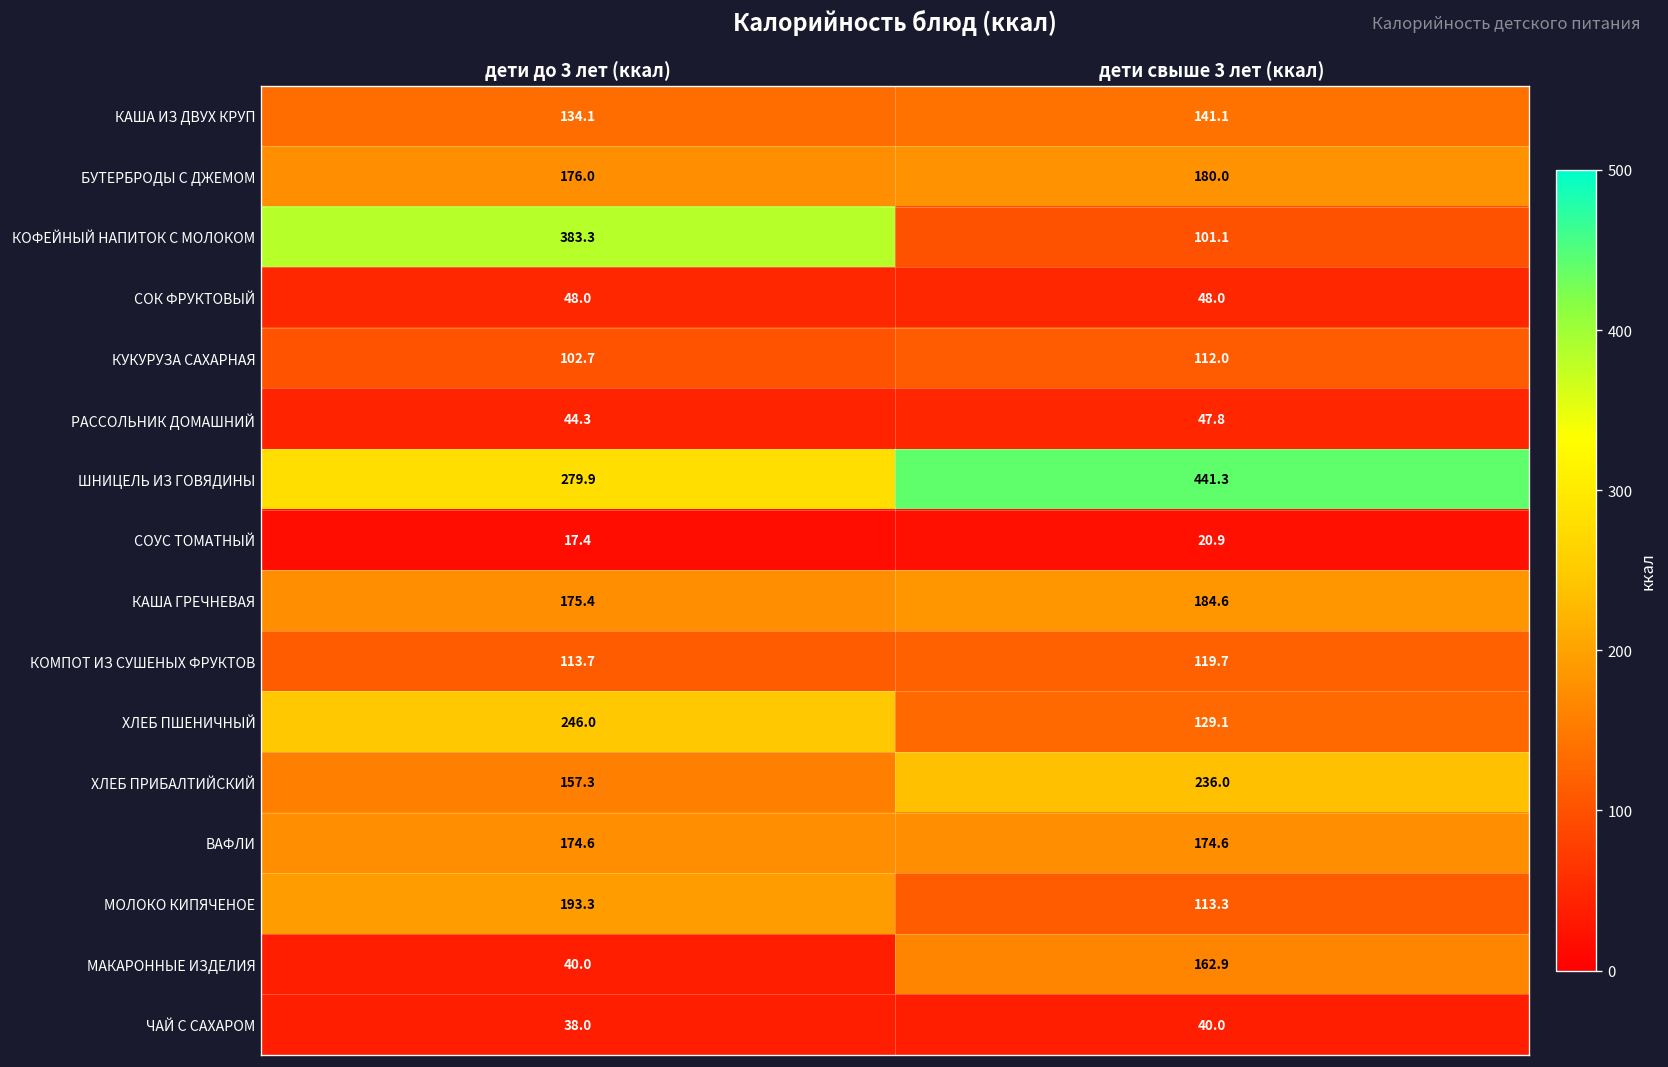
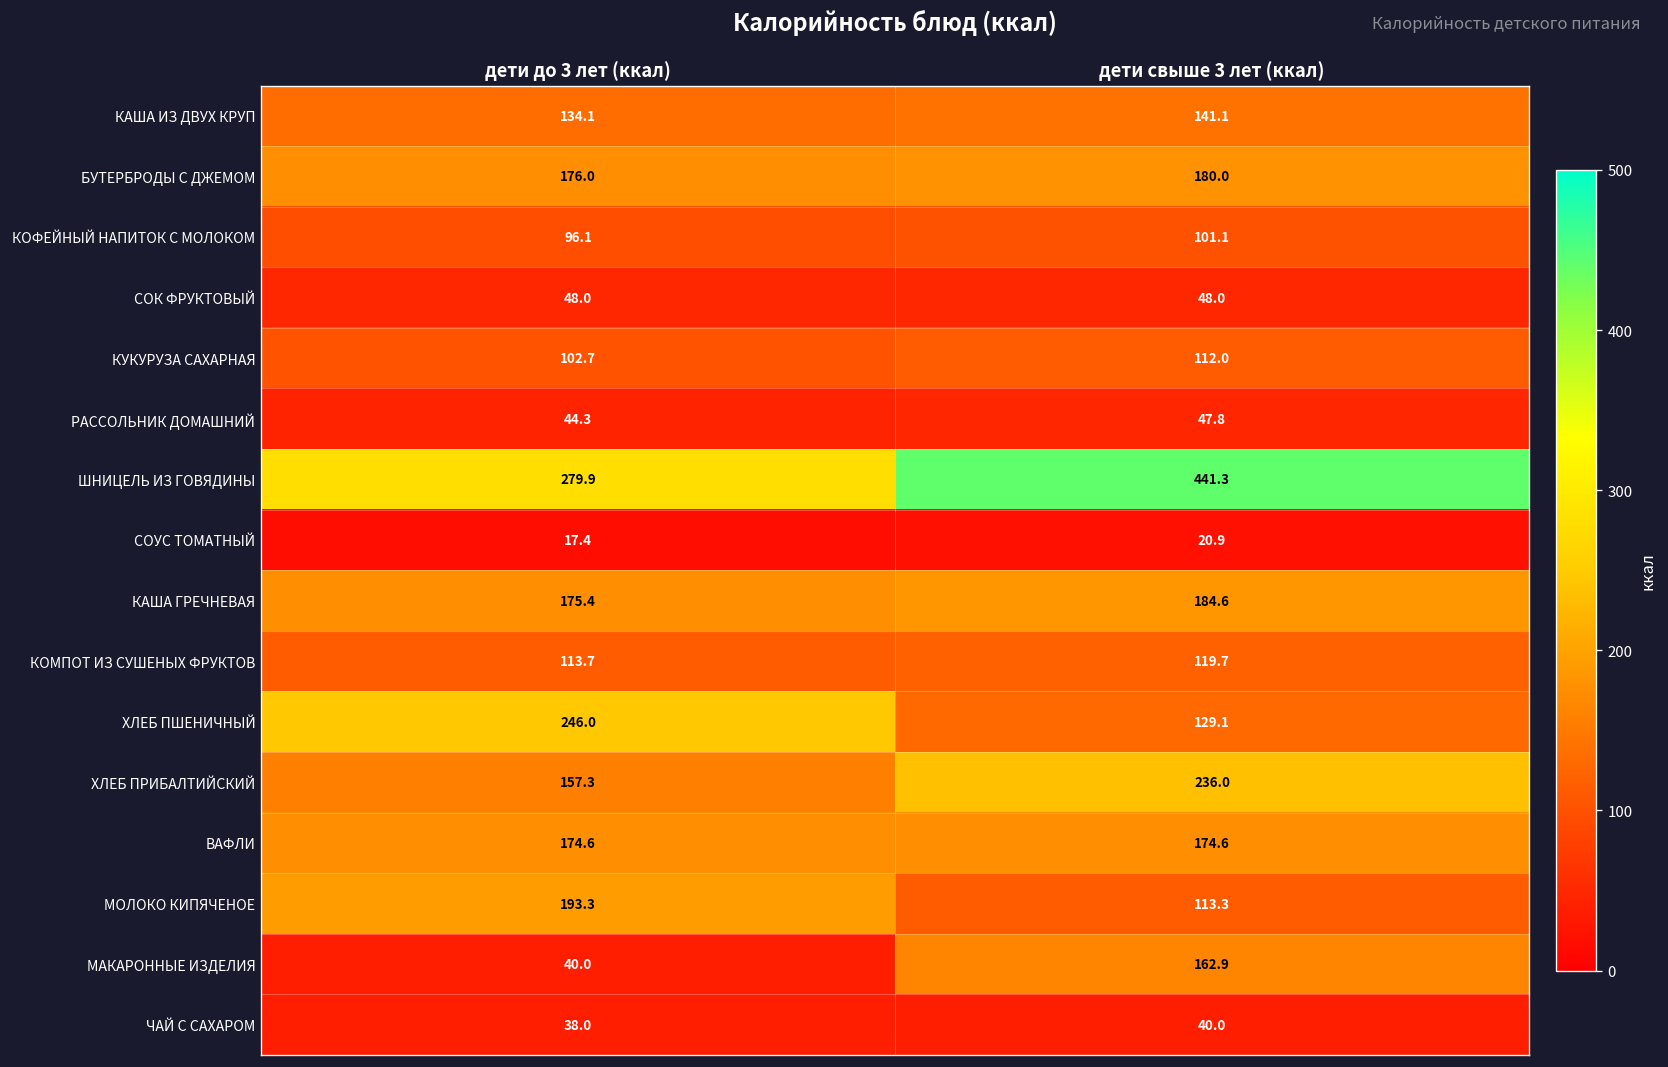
КОФЕЙНЫЙ НАПИТОК С МОЛОКОМ, дети до 3 лет (ккал): 383.3 -> 96.1
